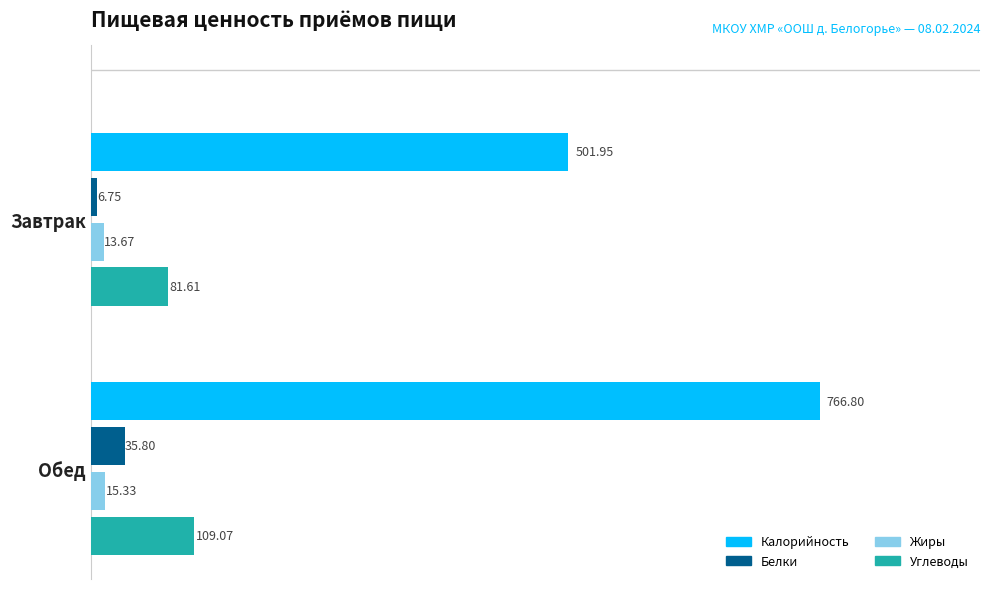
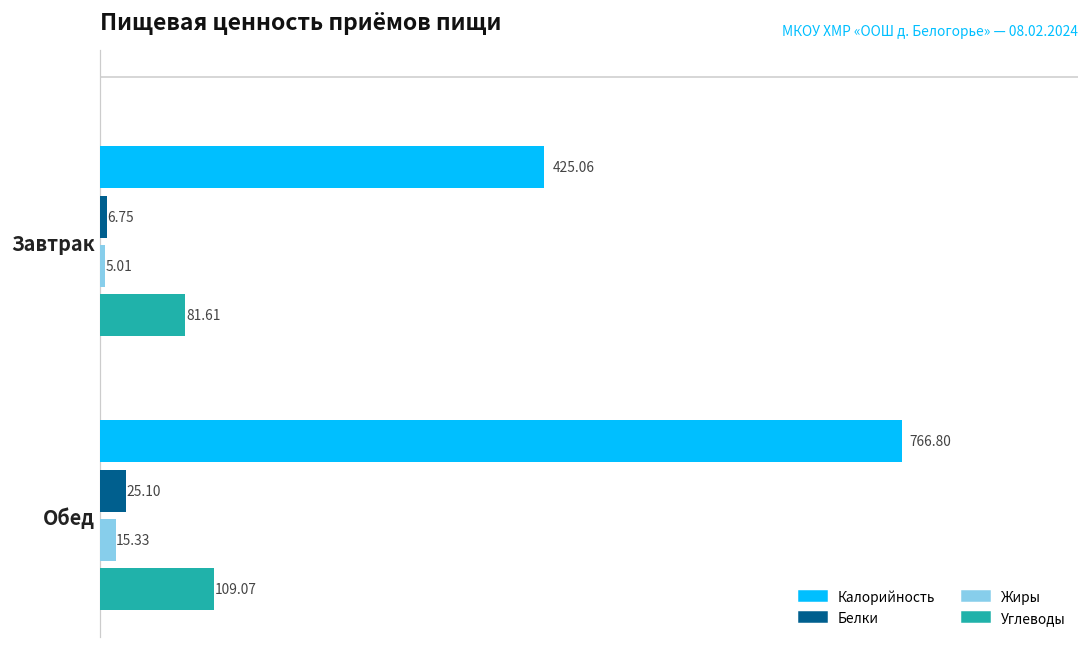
Калорийность, Завтрак: 501.95 -> 425.06
Жиры, Завтрак: 13.67 -> 5.01
Белки, Обед: 35.80 -> 25.10
